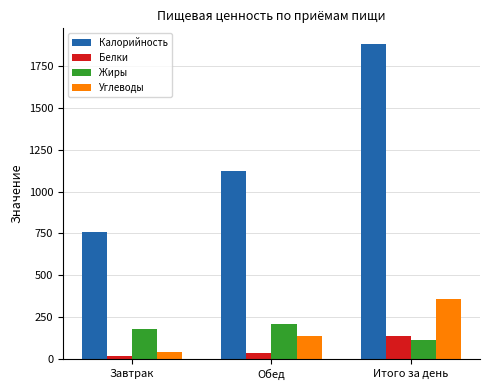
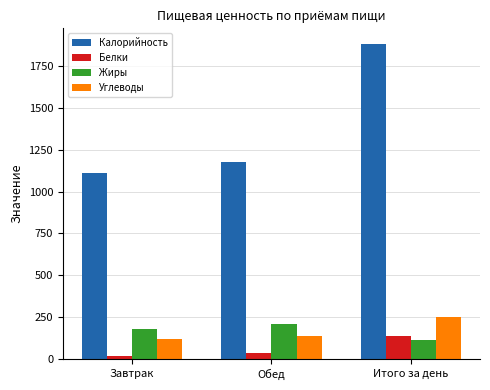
Калорийность, Завтрак: 760 -> 1110
Углеводы, Завтрак: 40 -> 120
Калорийность, Обед: 1120 -> 1180
Углеводы, Итого за день: 360 -> 250
